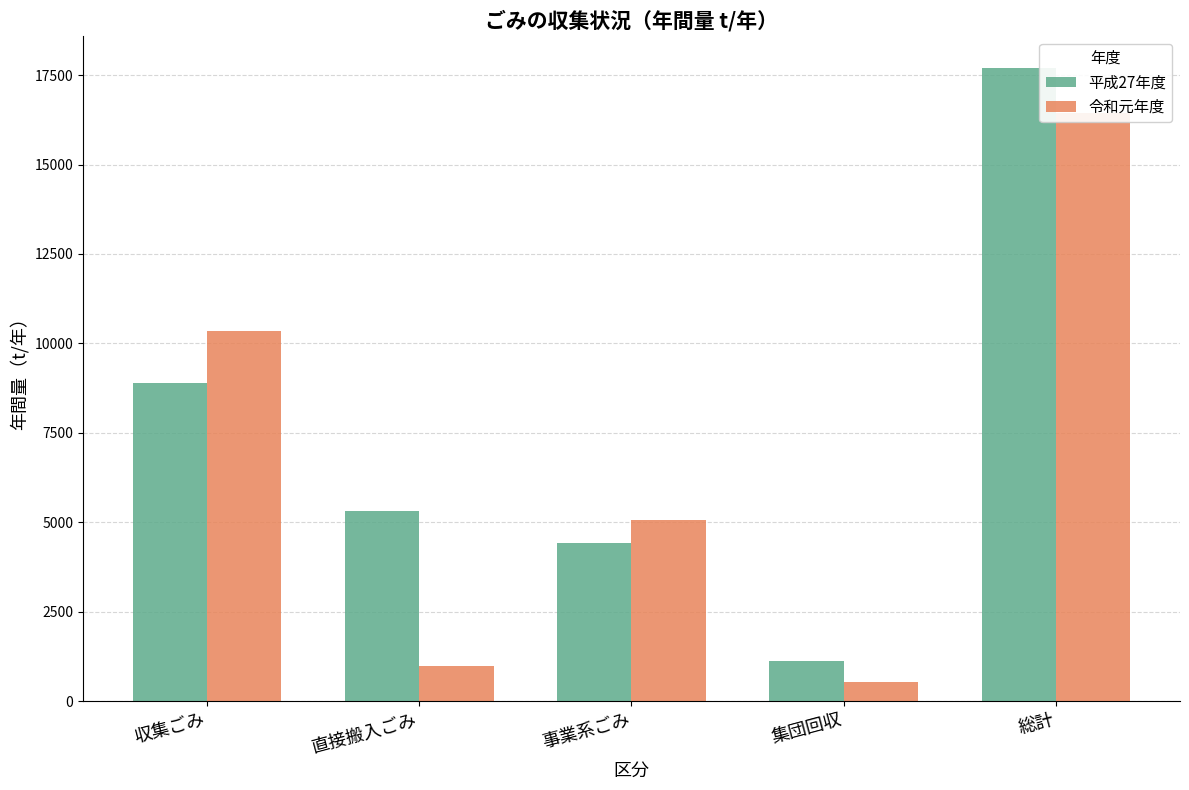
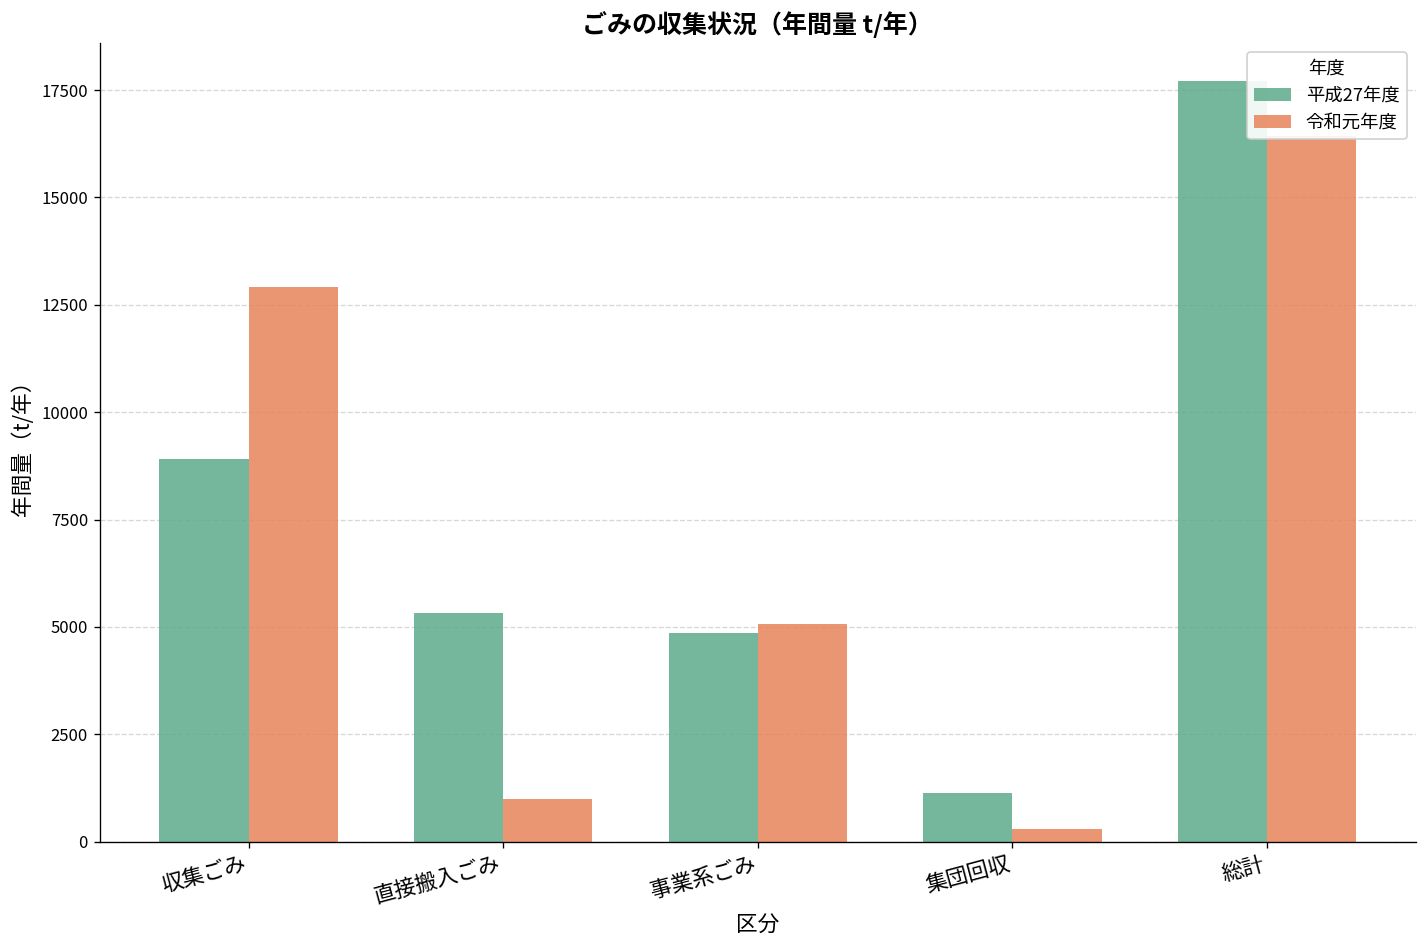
令和元年度, 収集ごみ: 10300 -> 12900
平成27年度, 事業系ごみ: 4400 -> 4800
令和元年度, 集団回収: 600 -> 300
